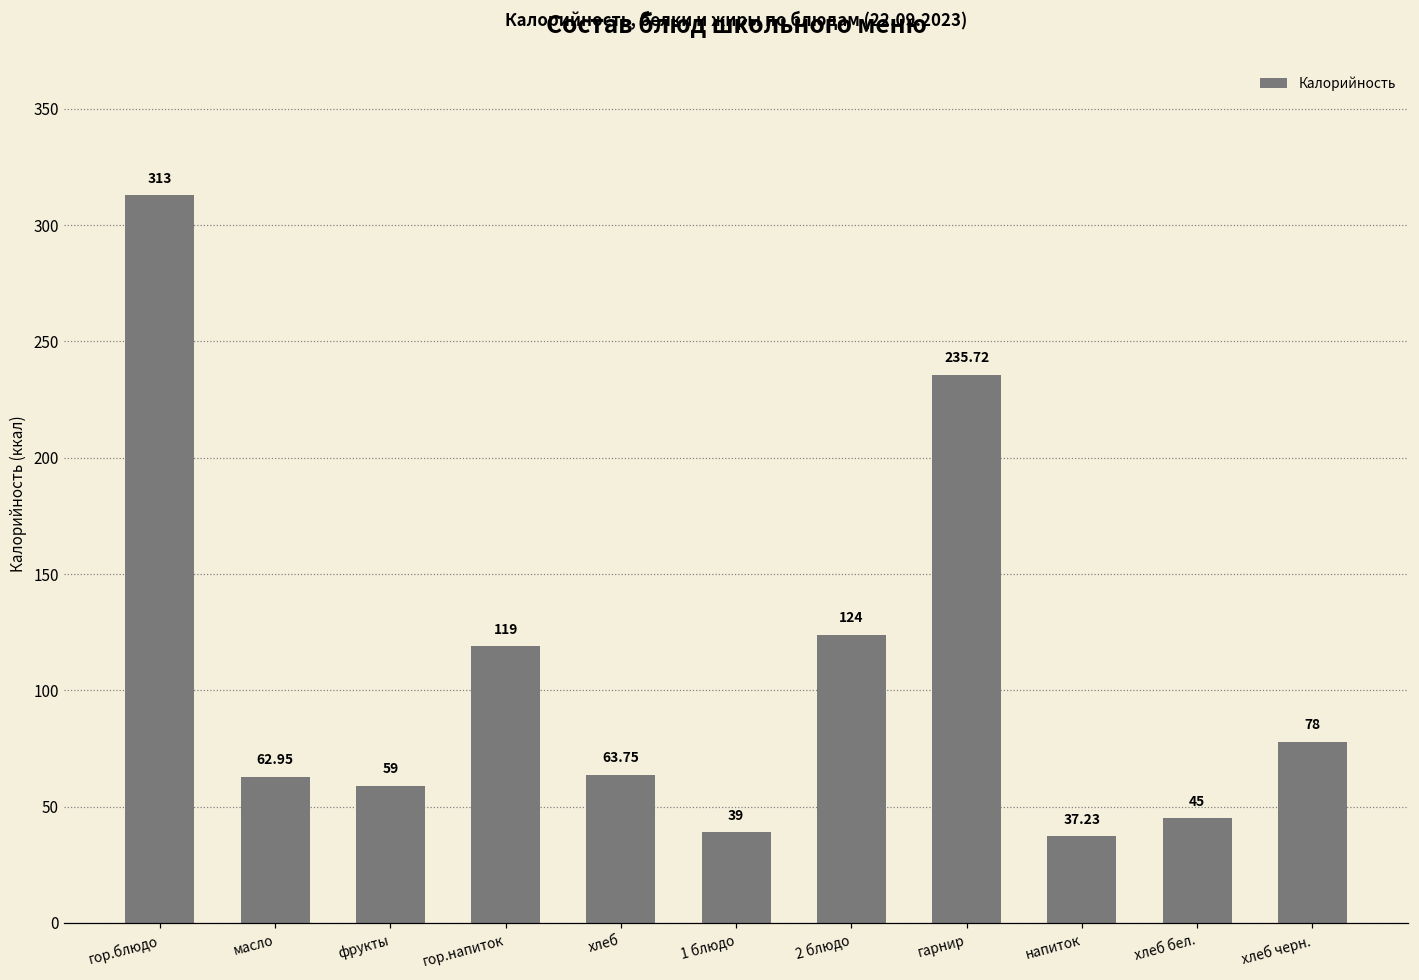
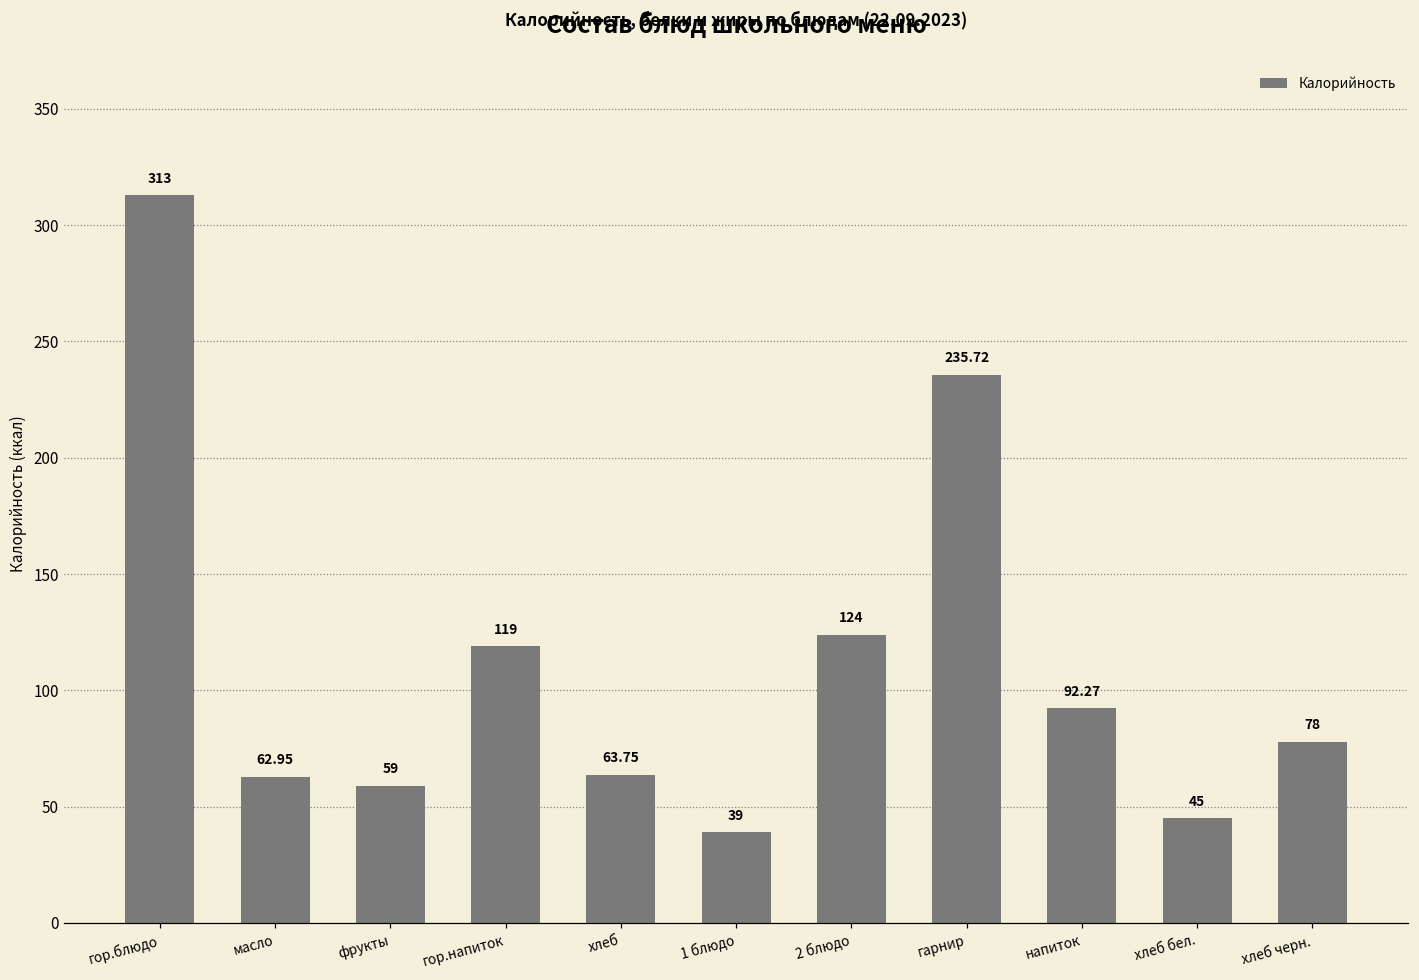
напиток: 37.23 -> 92.27
